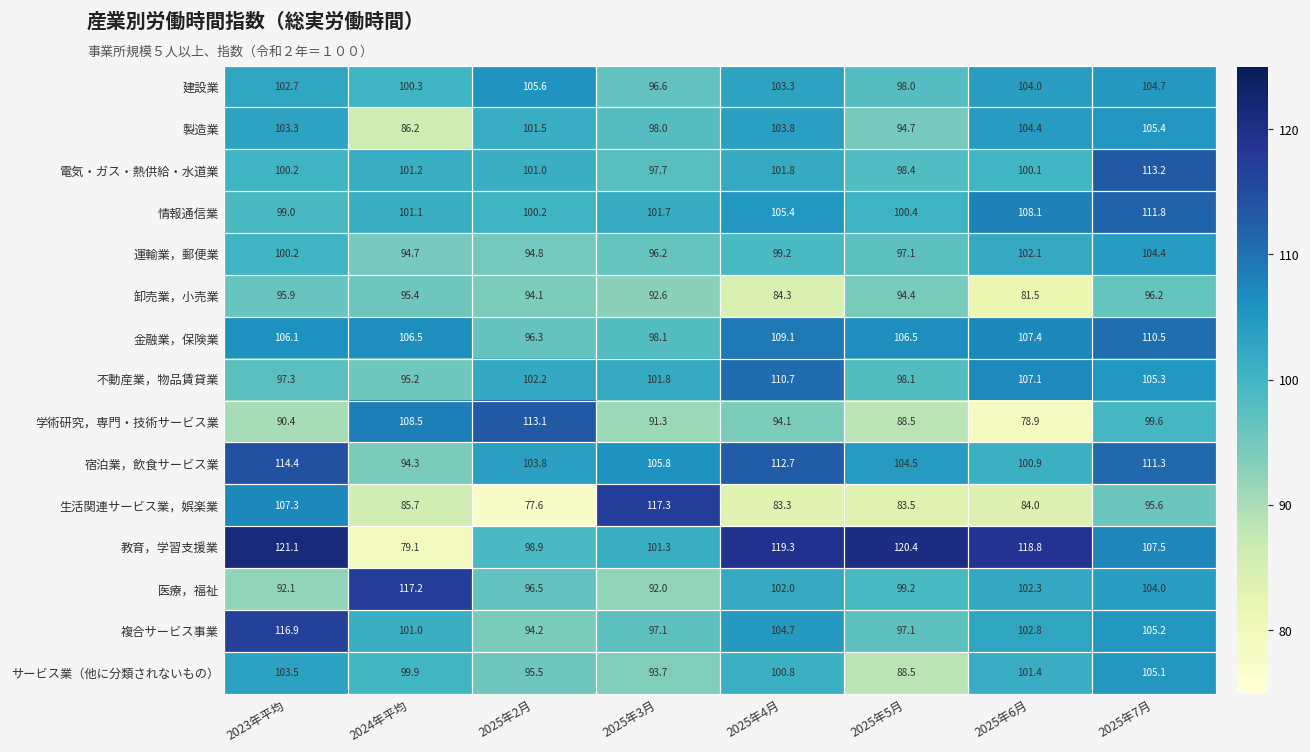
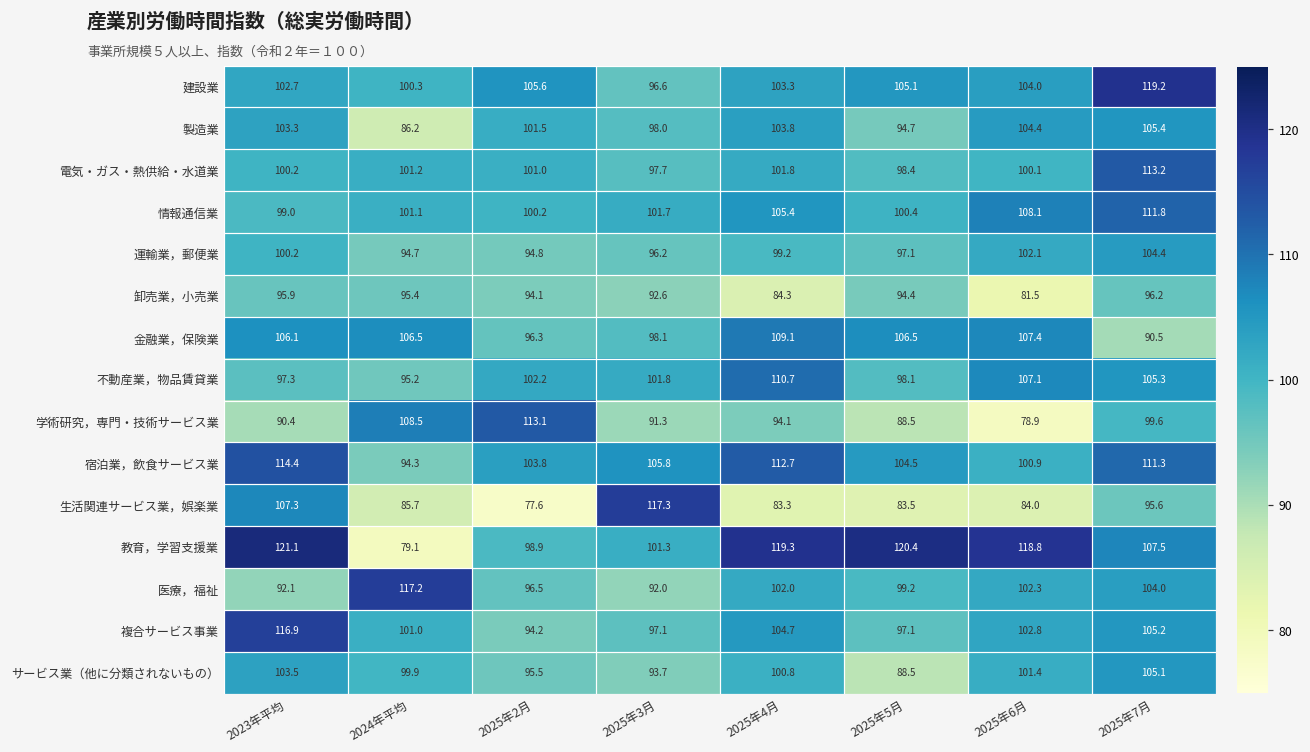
建設業, 2025年5月: 98.0 -> 105.1
建設業, 2025年7月: 104.7 -> 119.2
金融業，保険業, 2025年7月: 110.5 -> 90.5
